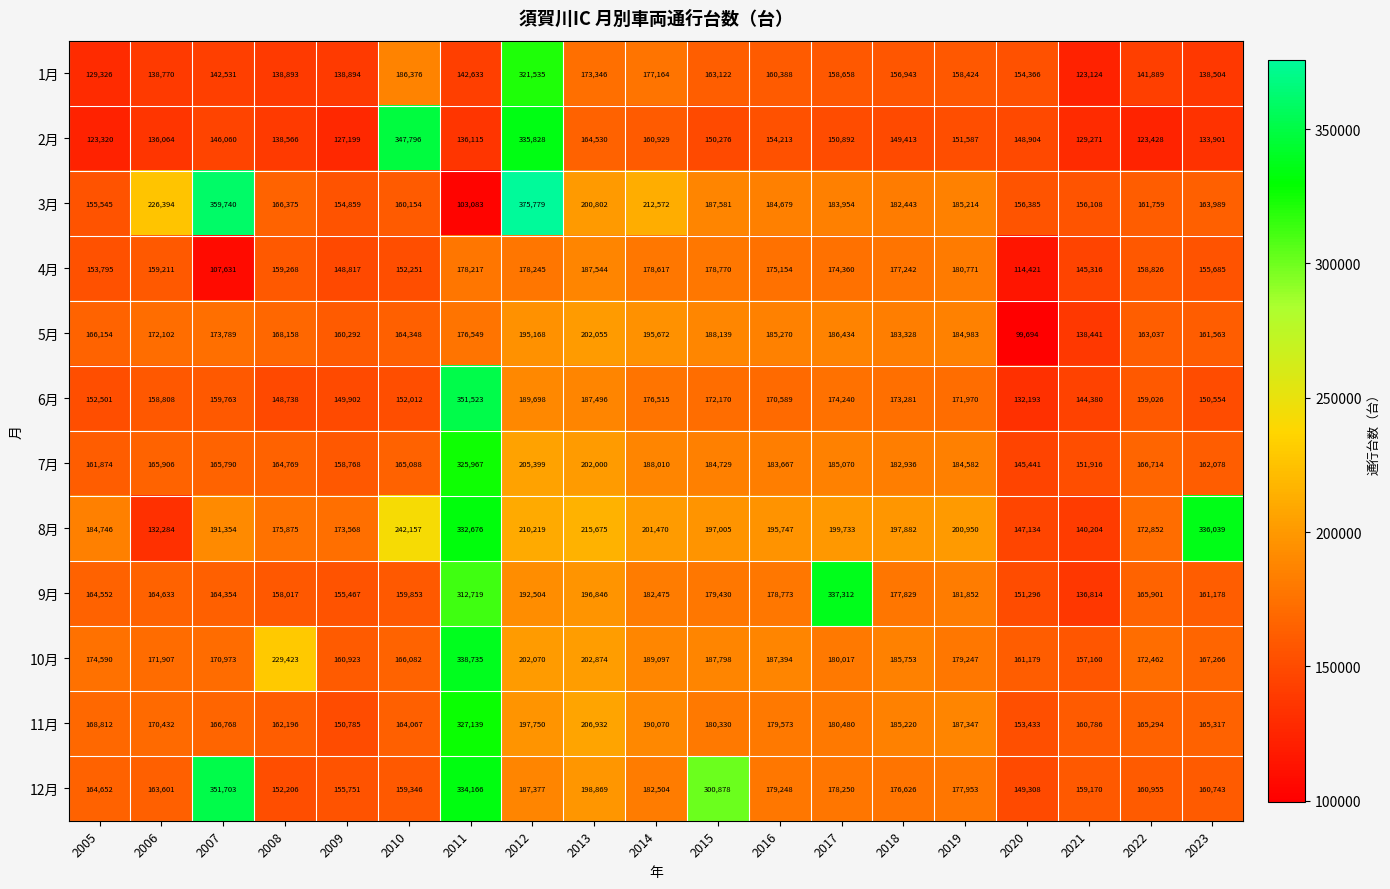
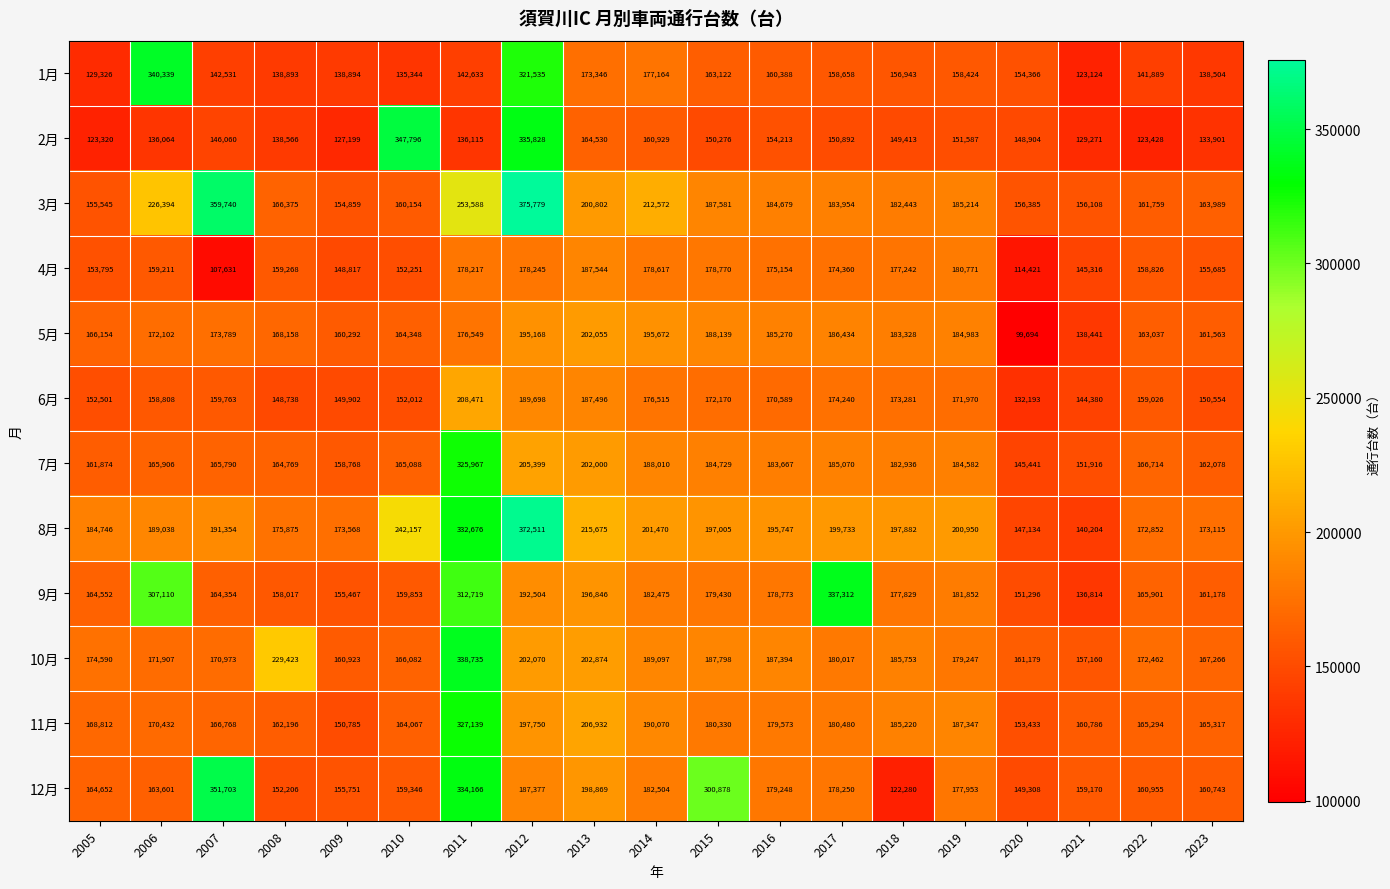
1月, 2006: 138,770 -> 340,339
1月, 2010: 186,376 -> 135,344
3月, 2011: 103,083 -> 253,588
6月, 2011: 351,523 -> 208,471
8月, 2006: 132,284 -> 189,038
8月, 2012: 210,219 -> 372,511
8月, 2023: 336,039 -> 173,115
9月, 2006: 164,633 -> 307,110
12月, 2018: 176,626 -> 122,280
